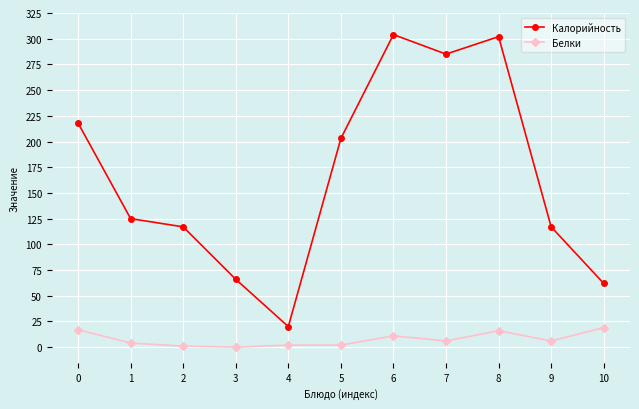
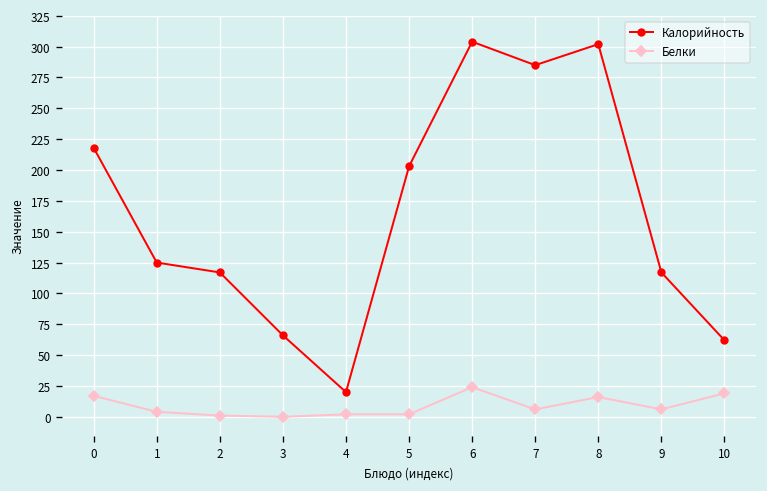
Белки, 6: 11 -> 24
